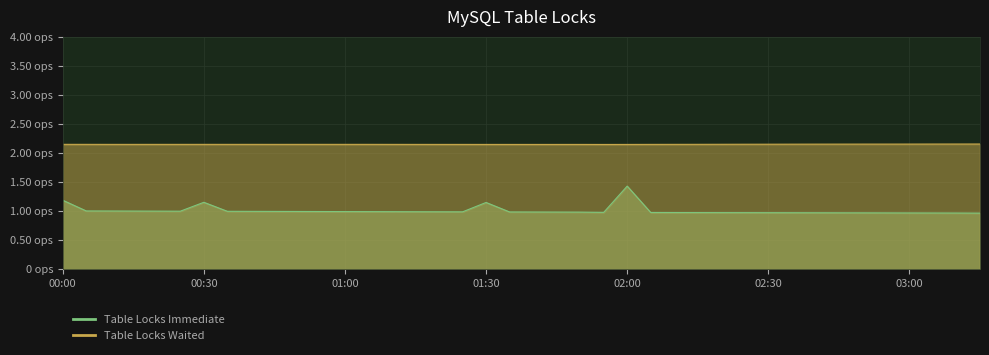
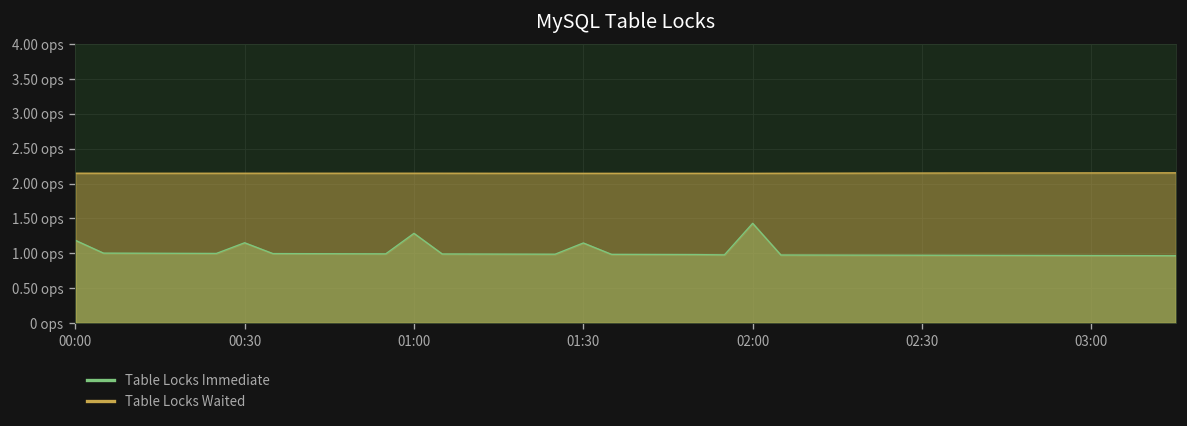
Table Locks Immediate, 01:00: 1.0 ops -> 1.3 ops
